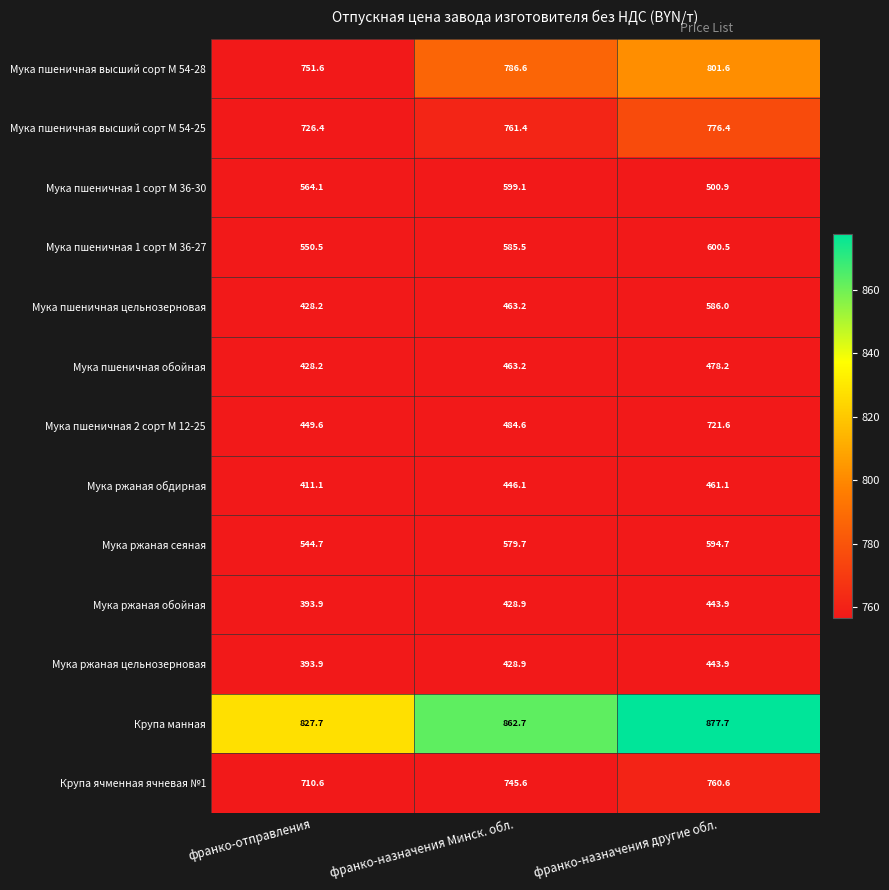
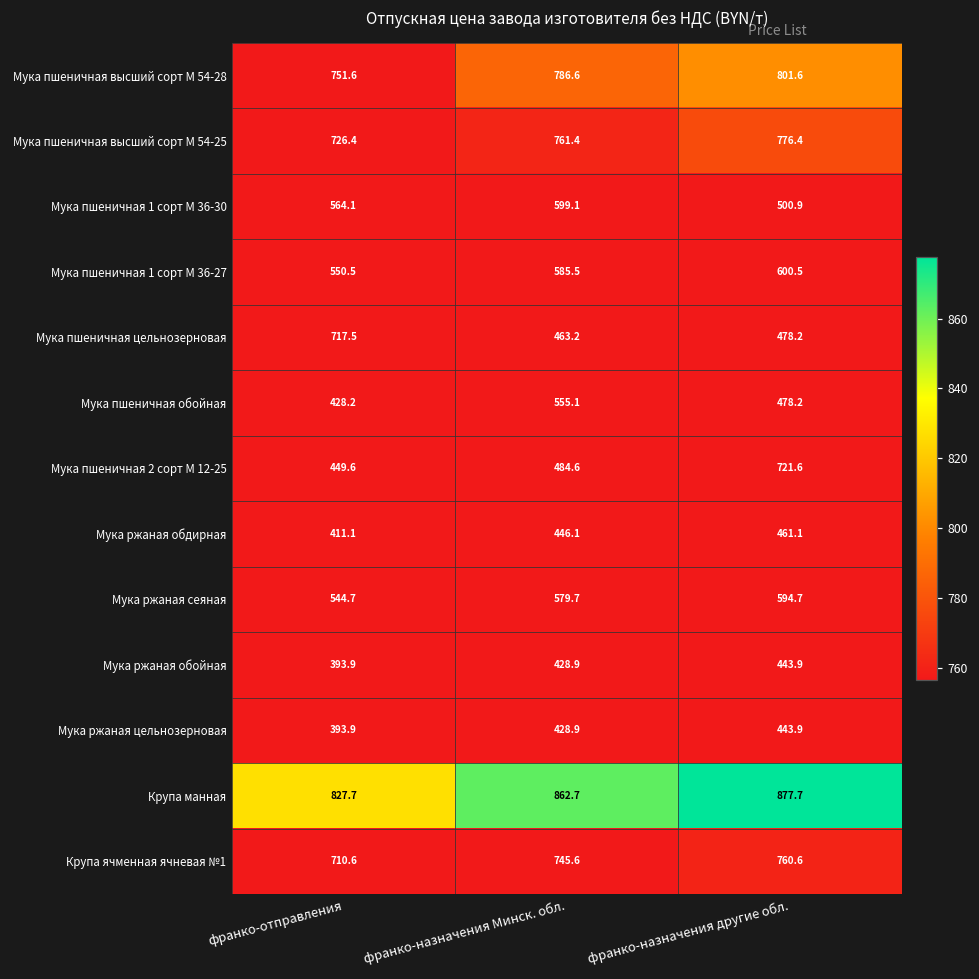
Мука пшеничная цельнозерновая, франко-отправления: 428.2 -> 717.5
Мука пшеничная цельнозерновая, франко-назначения другие обл.: 586.0 -> 478.2
Мука пшеничная обойная, франко-назначения Минск. обл.: 463.2 -> 555.1
